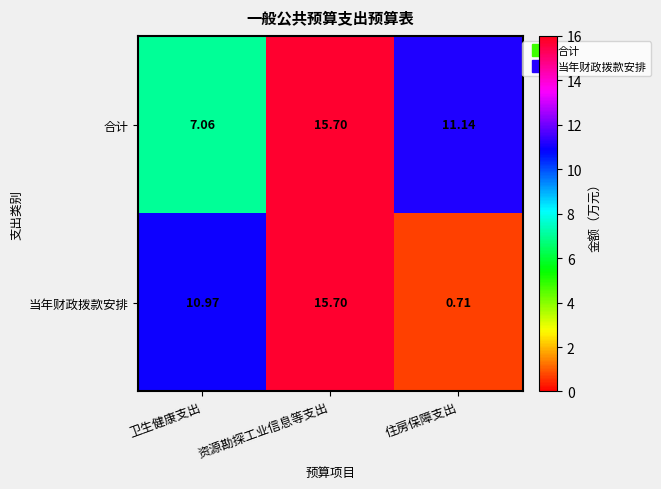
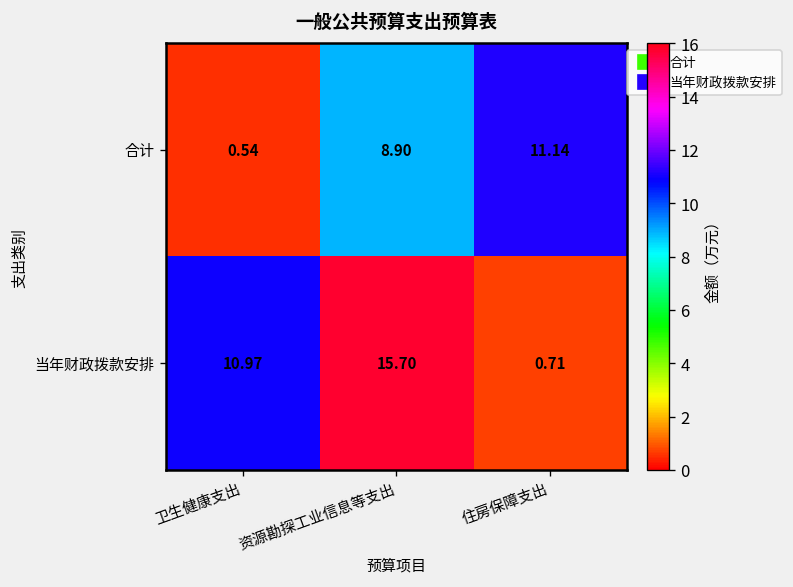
合计, 卫生健康支出: 7.06 -> 0.54
合计, 资源勘探工业信息等支出: 15.70 -> 8.90
